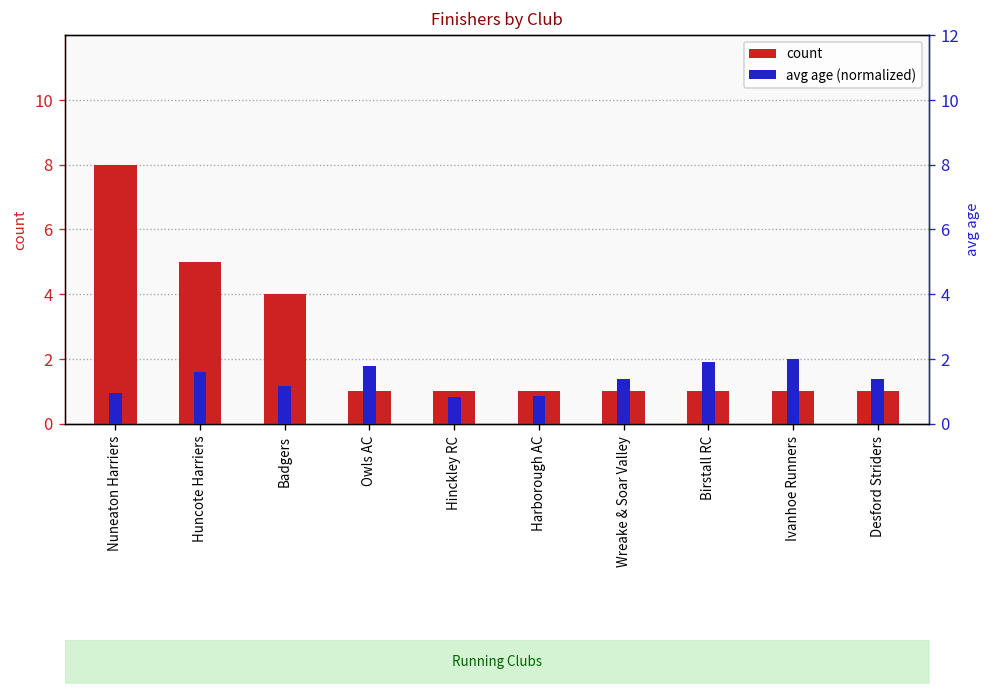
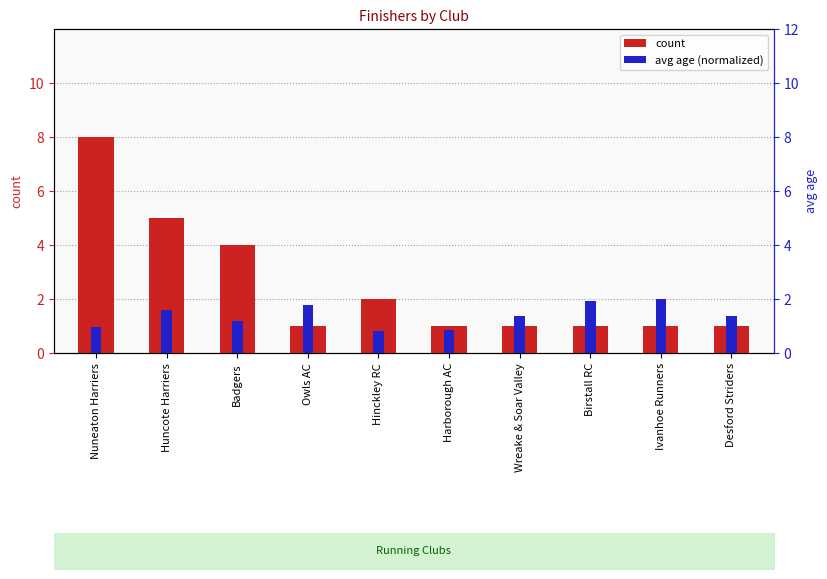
count, Hinckley RC: 1 -> 2
